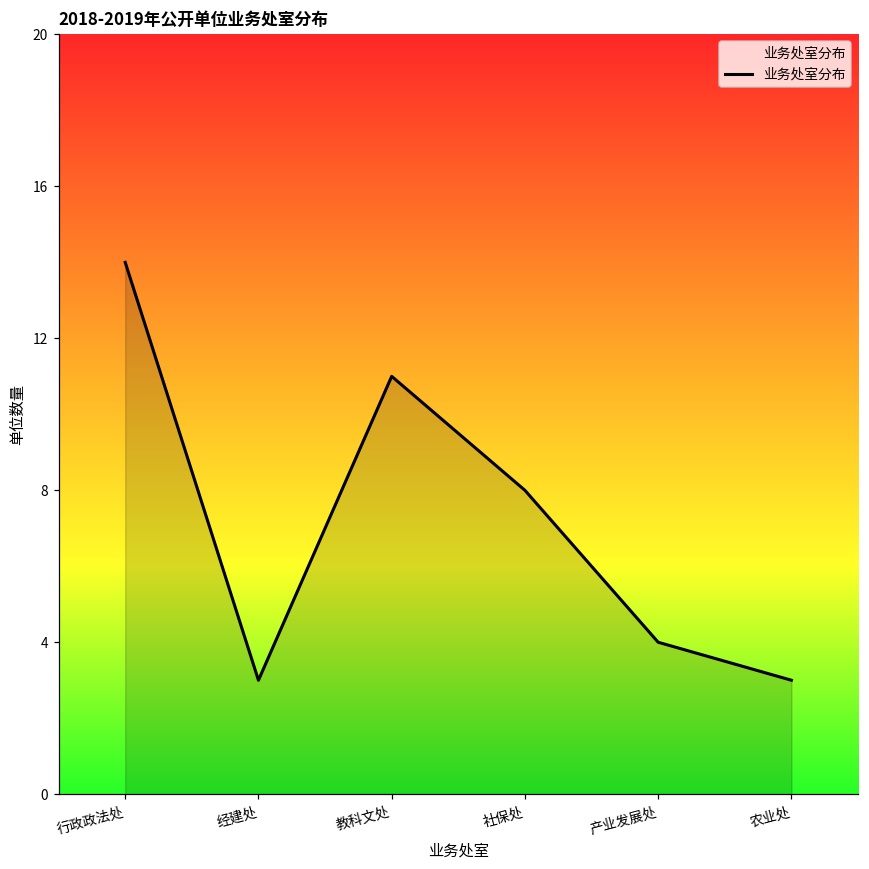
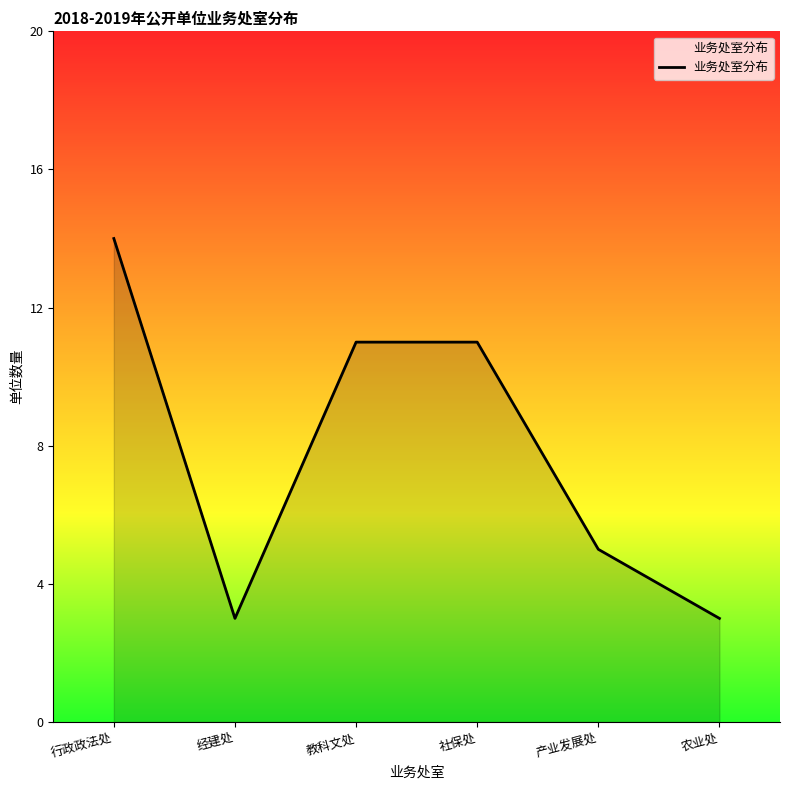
社保处: 8 -> 11
产业发展处: 4 -> 5
